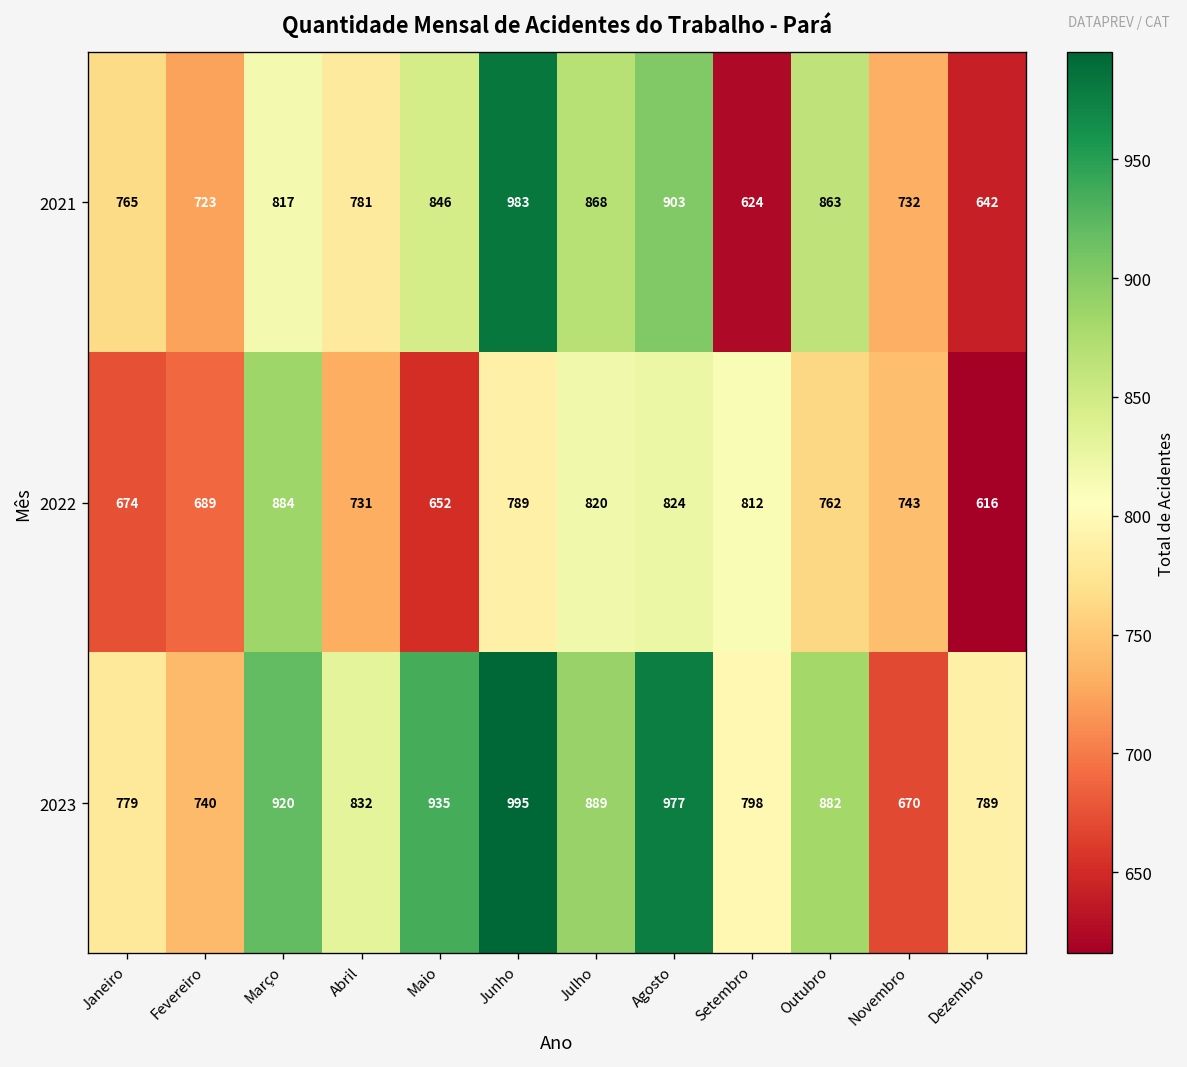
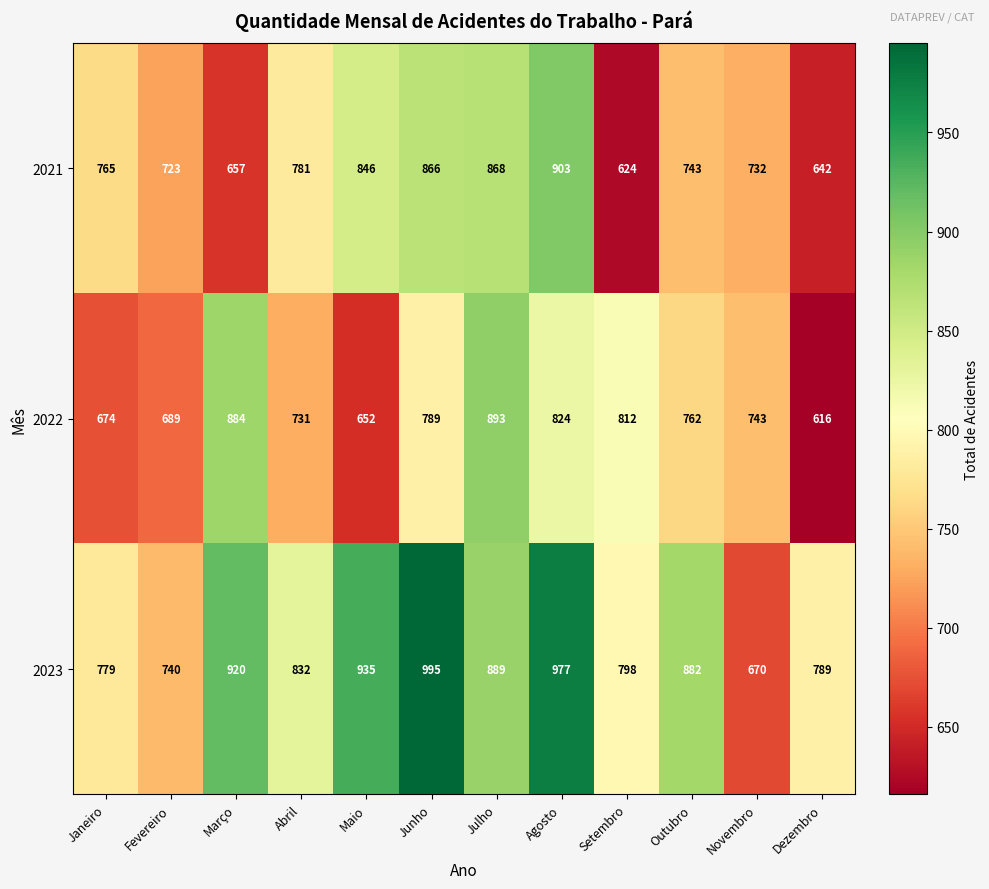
2021, Março: 817 -> 657
2021, Junho: 983 -> 866
2021, Outubro: 863 -> 743
2022, Julho: 820 -> 893
